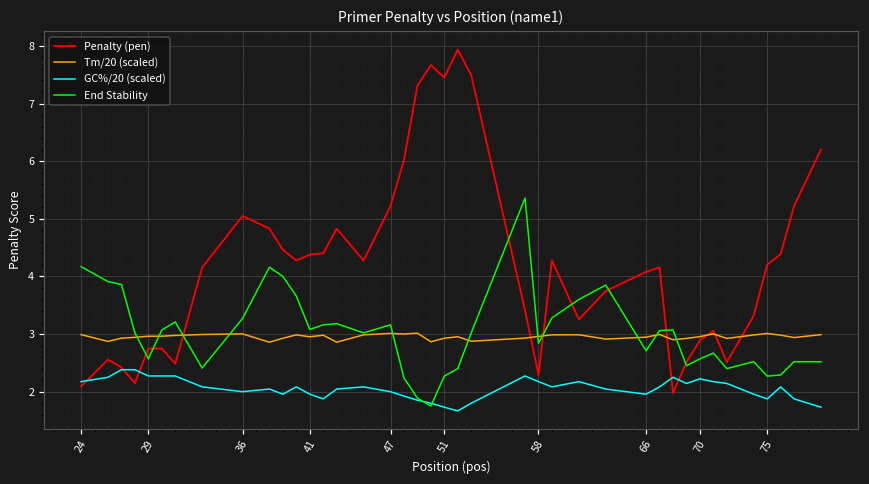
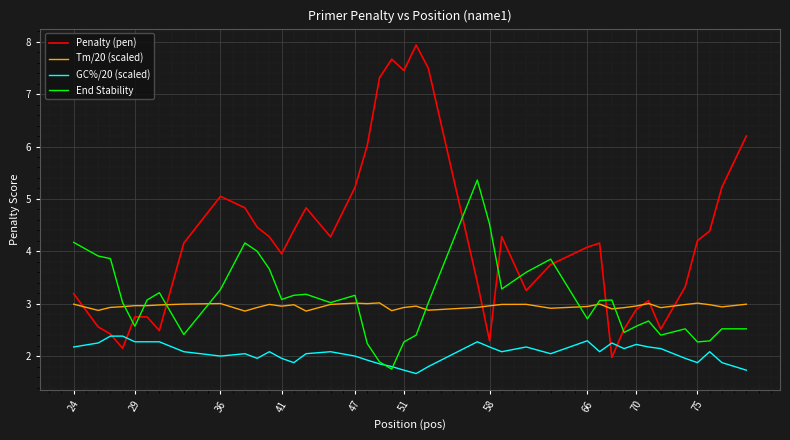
Penalty (pen), 24: 2.1 -> 3.2
Penalty (pen), 41: 4.4 -> 4.0
End Stability, 58: 2.8 -> 4.5
GC%/20 (scaled), 66: 2.0 -> 2.3
